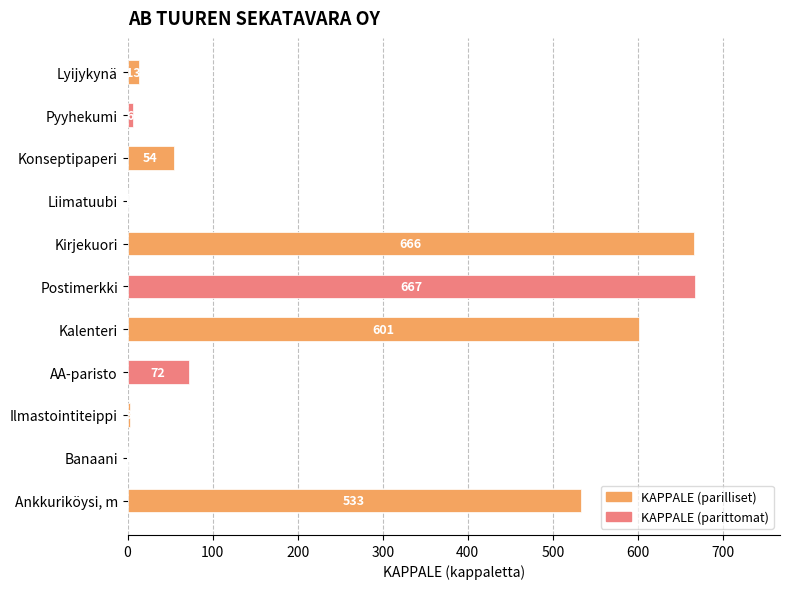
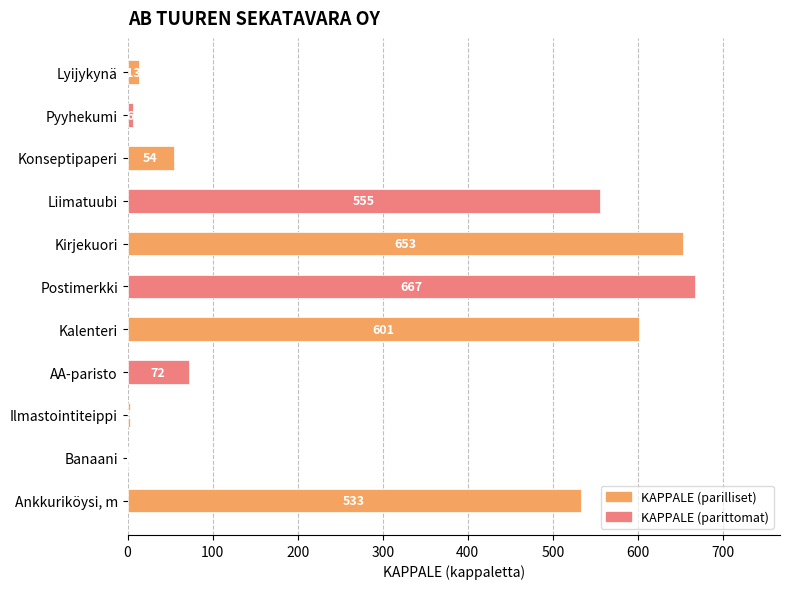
Liimatuubi: 0 -> 560
Kirjekuori: 666 -> 653
